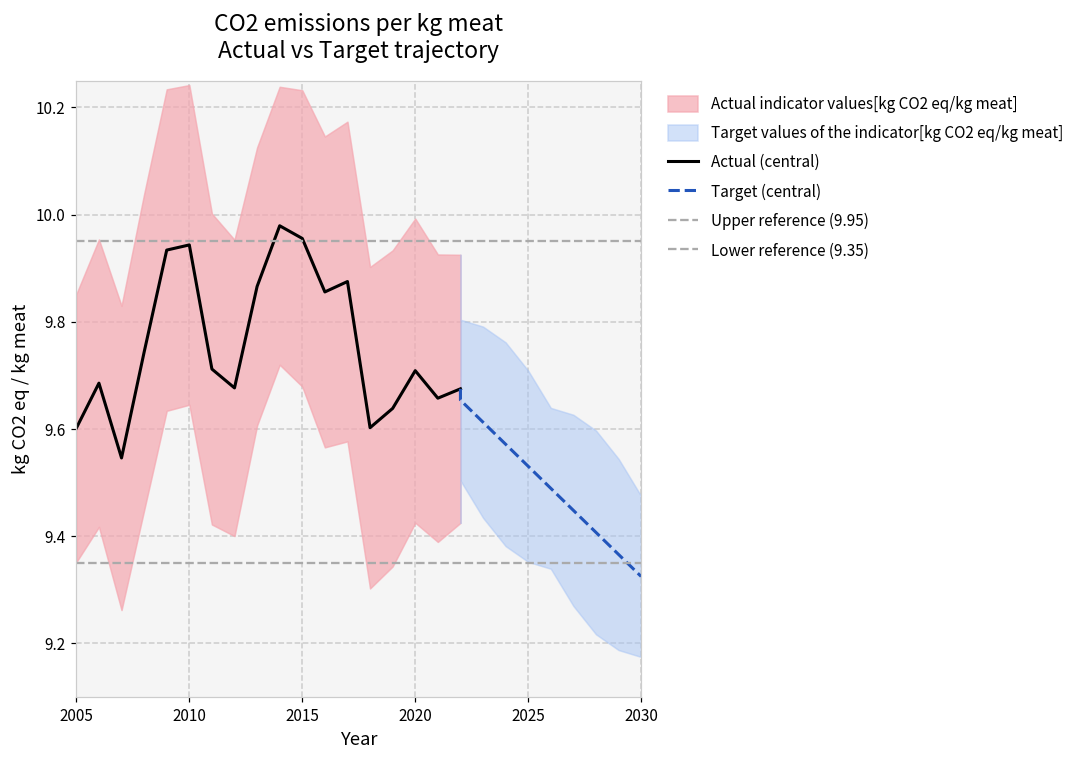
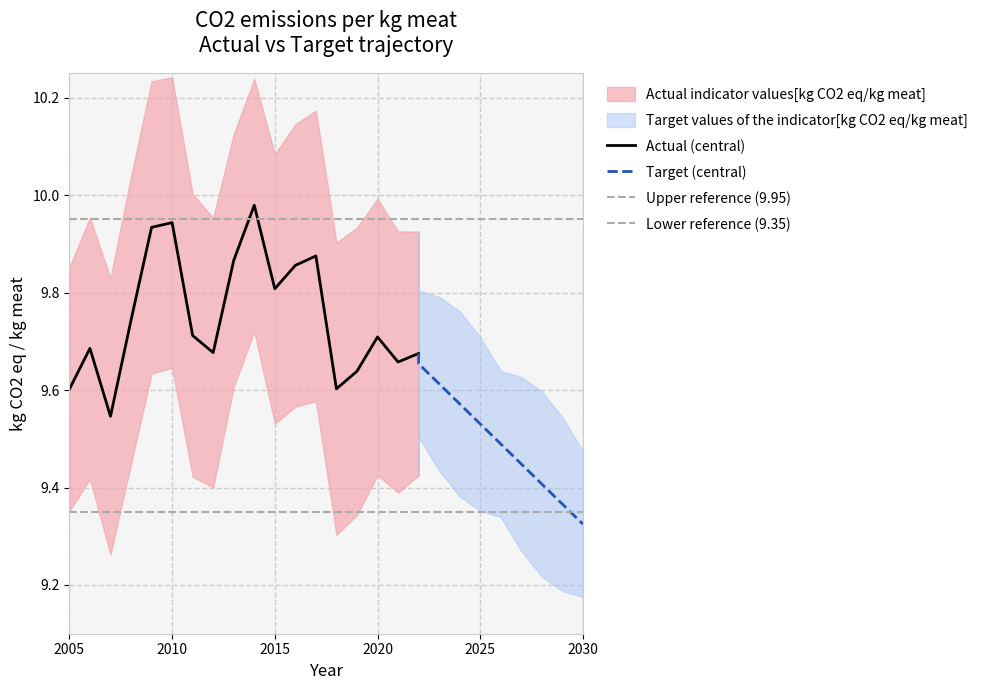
Actual (central), 2015: 9.96 -> 9.81
